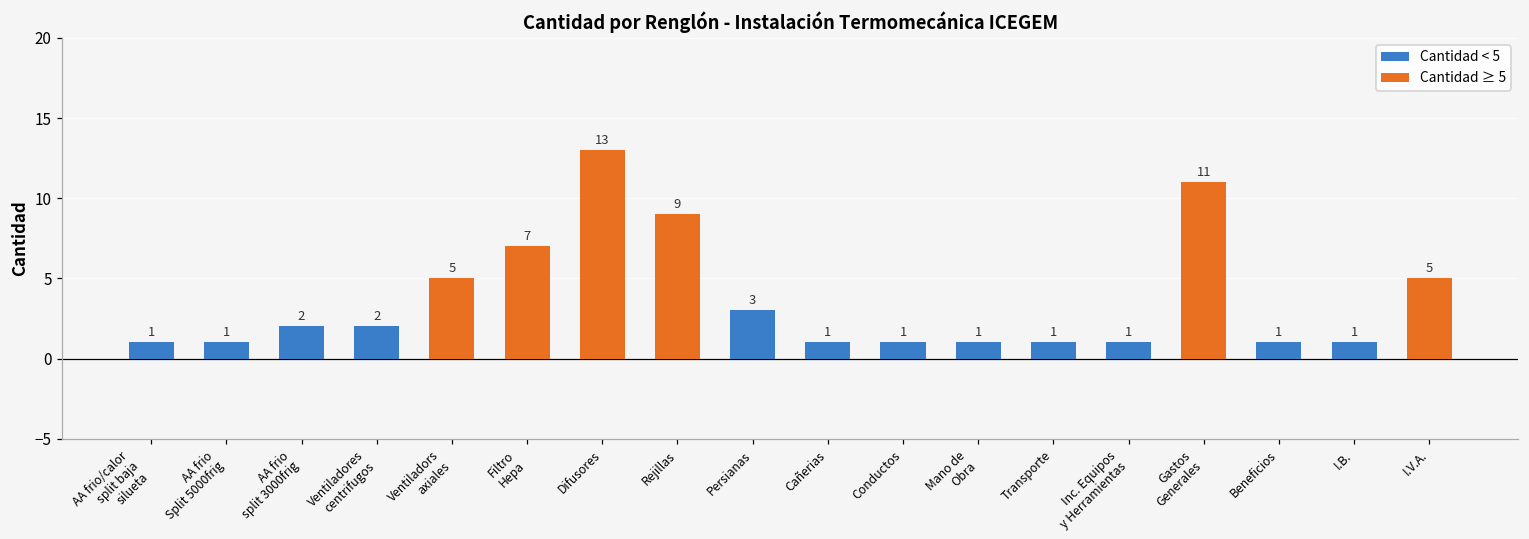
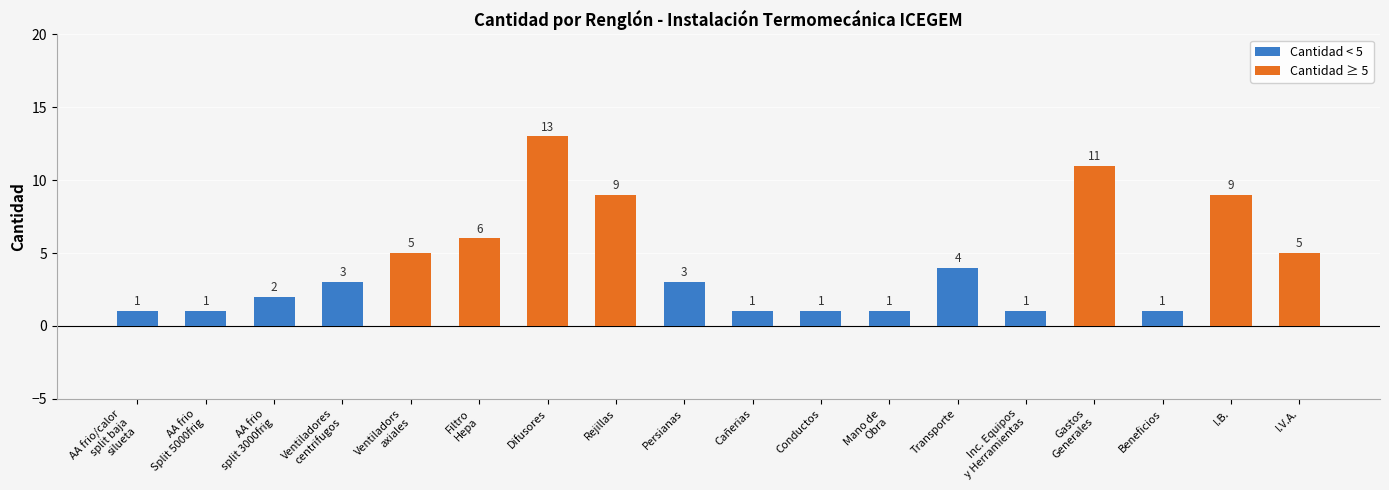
Ventiladores centrifugos: 2 -> 3
Filtro Hepa: 7 -> 6
Transporte: 1 -> 4
I.B.: 1 -> 9
